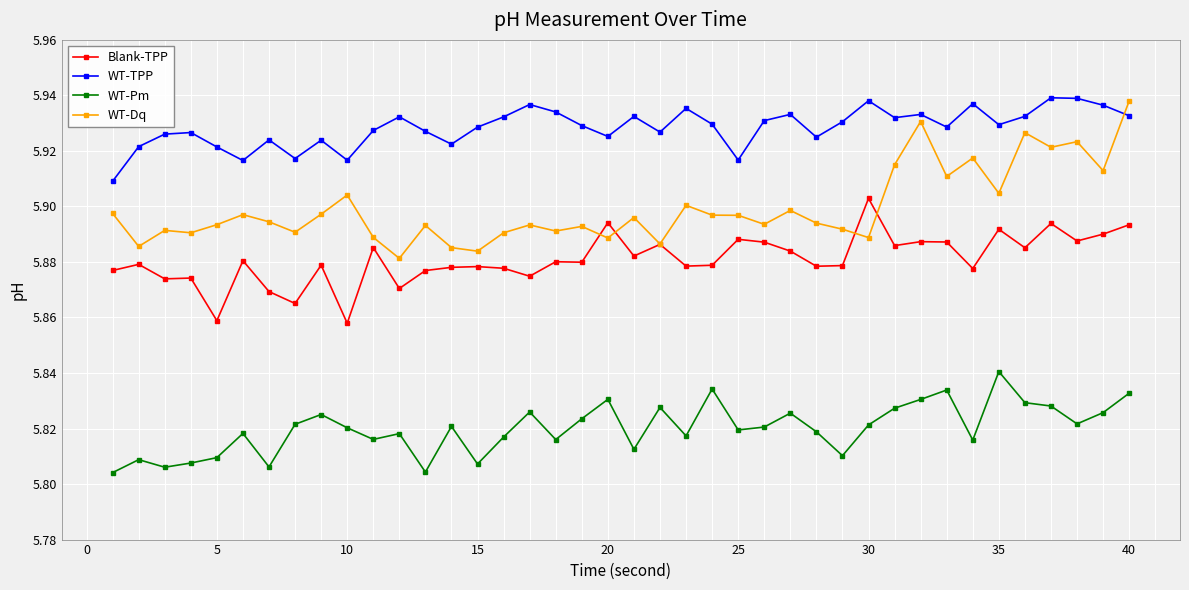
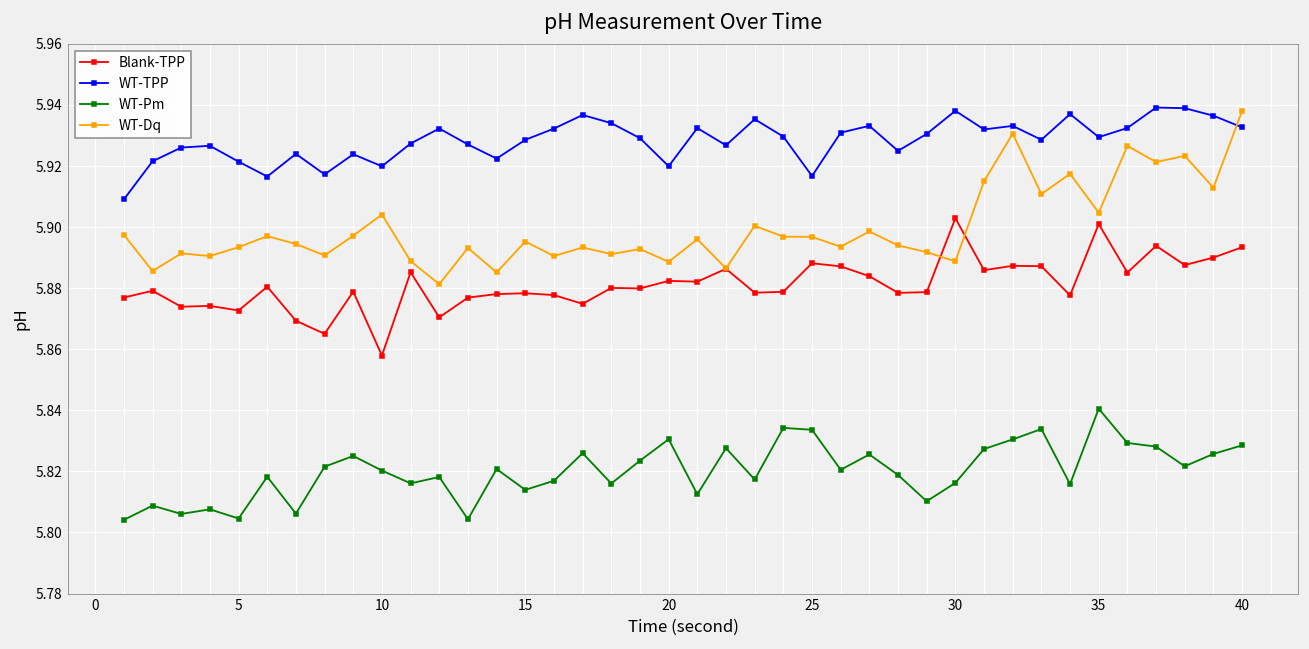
Blank-TPP, 5: 5.859 -> 5.873
WT-Pm, 5: 5.810 -> 5.805
WT-TPP, 10: 5.917 -> 5.920
WT-Pm, 15: 5.807 -> 5.814
WT-Dq, 15: 5.884 -> 5.895
Blank-TPP, 20: 5.894 -> 5.882
WT-TPP, 20: 5.925 -> 5.920
WT-Pm, 25: 5.819 -> 5.834
WT-Pm, 30: 5.821 -> 5.816
Blank-TPP, 35: 5.892 -> 5.901
WT-Pm, 40: 5.833 -> 5.829
